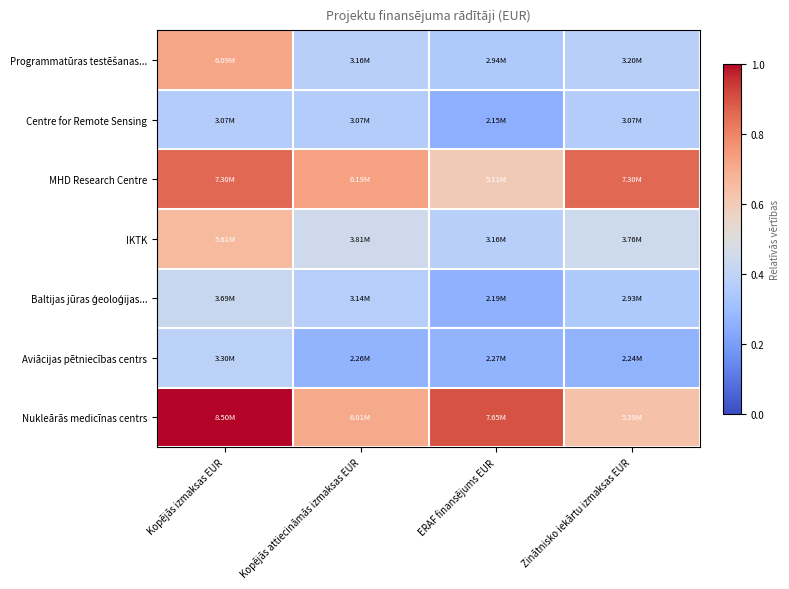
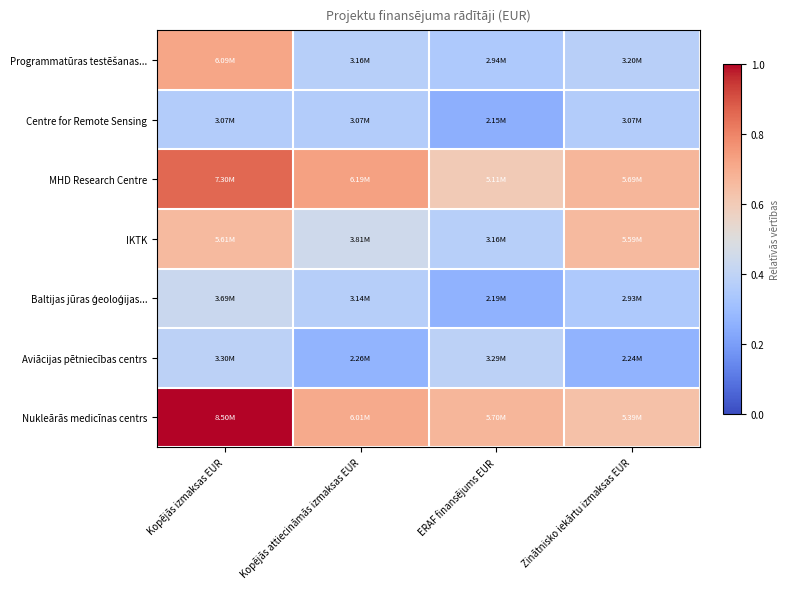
MHD Research Centre, Zinātnisko iekārtu izmaksas EUR: 7.30M -> 5.69M
IKTK, Zinātnisko iekārtu izmaksas EUR: 3.76M -> 5.59M
Aviācijas pētniecības centrs, ERAF finansējums EUR: 2.27M -> 3.29M
Nukleārās medicīnas centrs, ERAF finansējums EUR: 7.65M -> 5.70M
